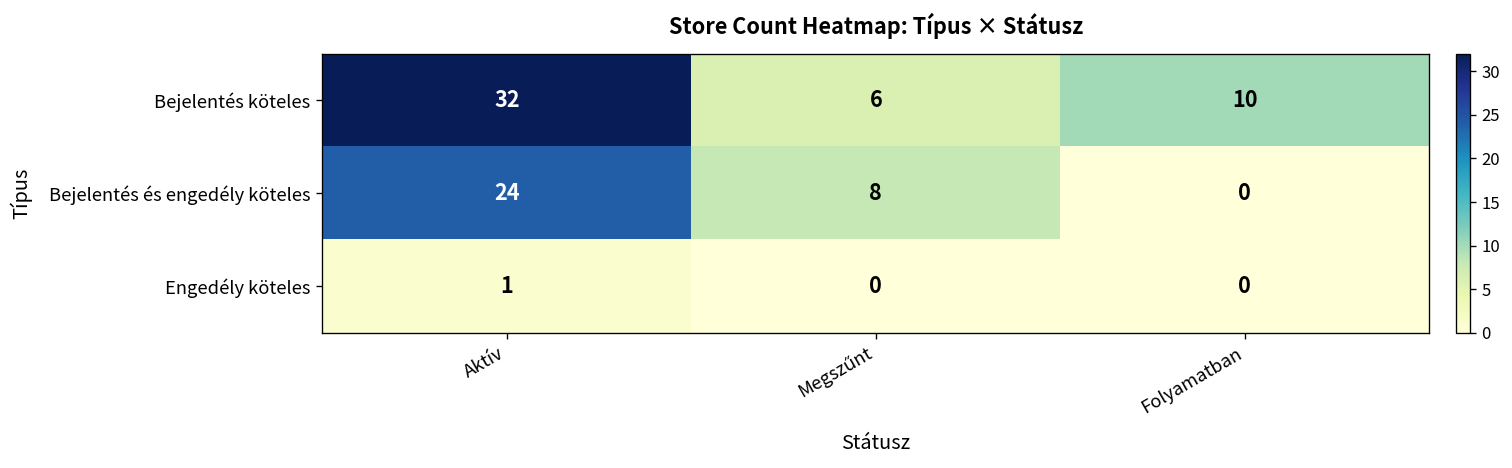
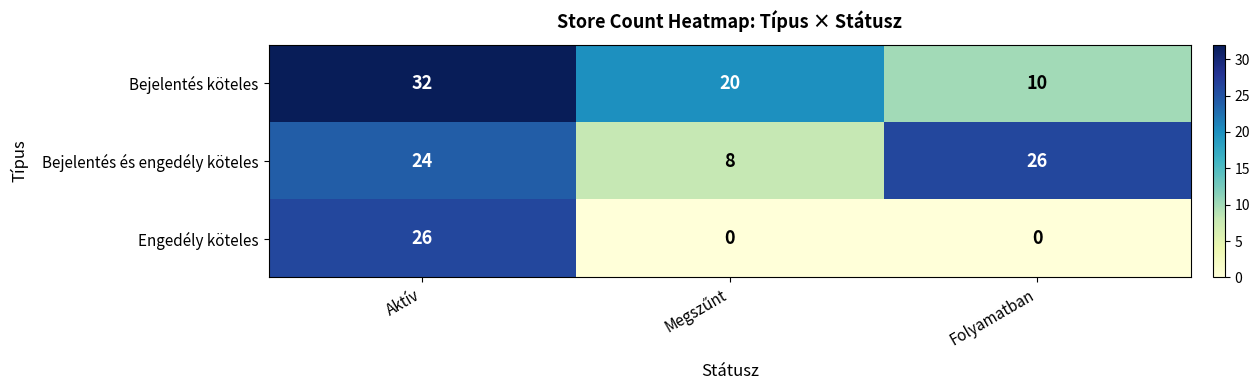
Bejelentés köteles, Megszűnt: 6 -> 20
Bejelentés és engedély köteles, Folyamatban: 0 -> 26
Engedély köteles, Aktív: 1 -> 26
